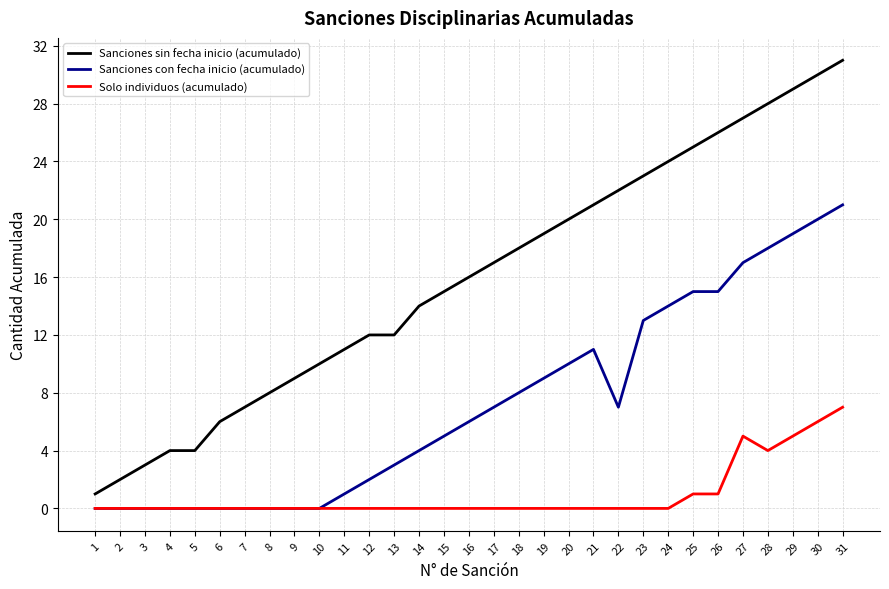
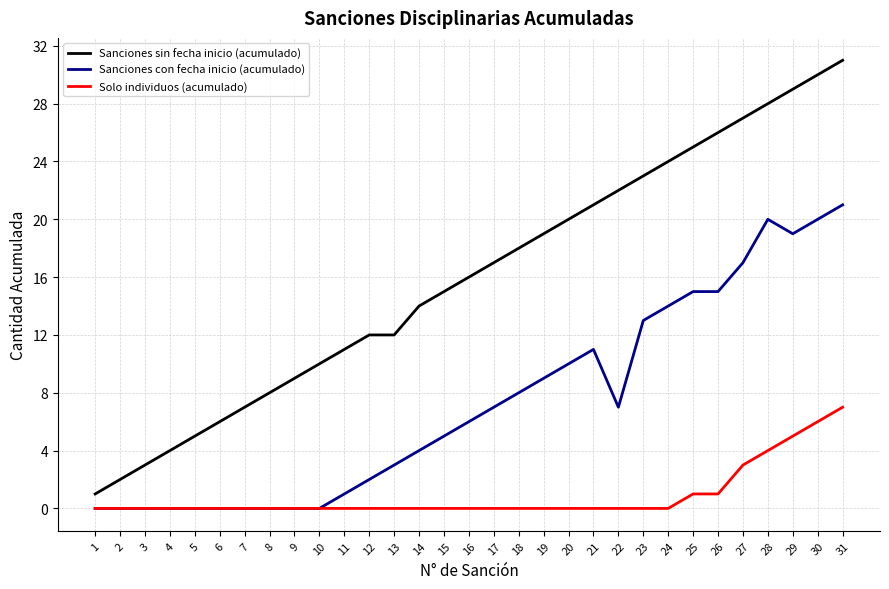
Sanciones sin fecha inicio (acumulado), 5: 4 -> 5
Solo individuos (acumulado), 27: 5 -> 3
Sanciones con fecha inicio (acumulado), 28: 18 -> 20
